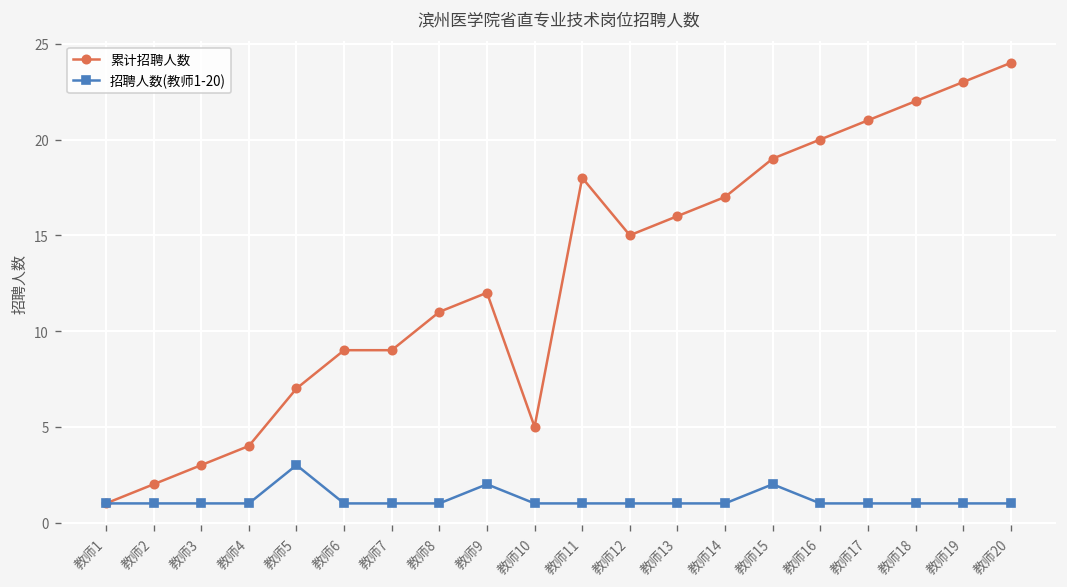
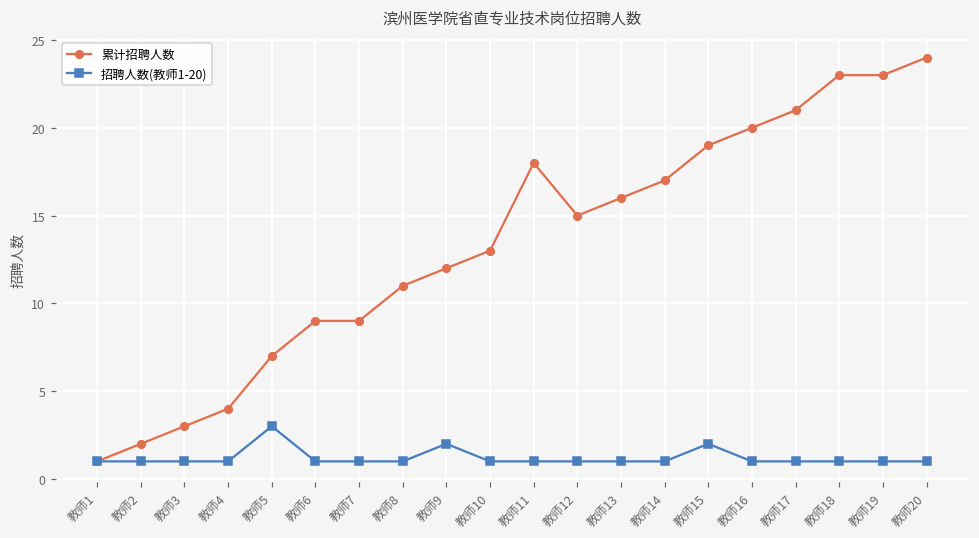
累计招聘人数, 教师10: 5 -> 13
累计招聘人数, 教师18: 22 -> 23
